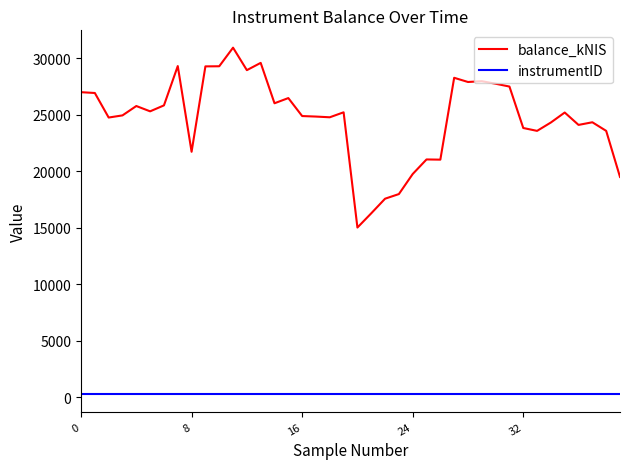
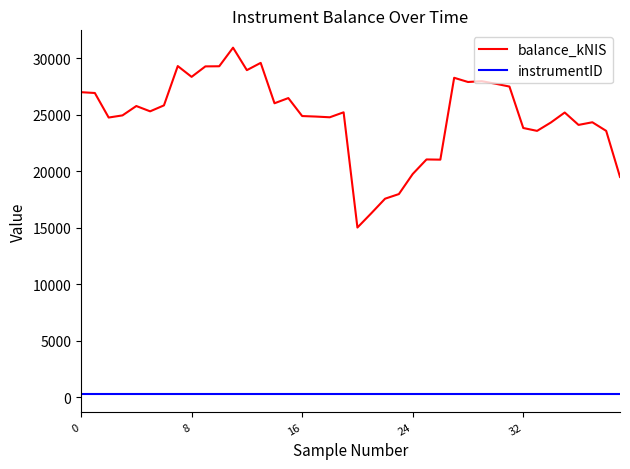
balance_kNIS, 8: 21700 -> 28400
